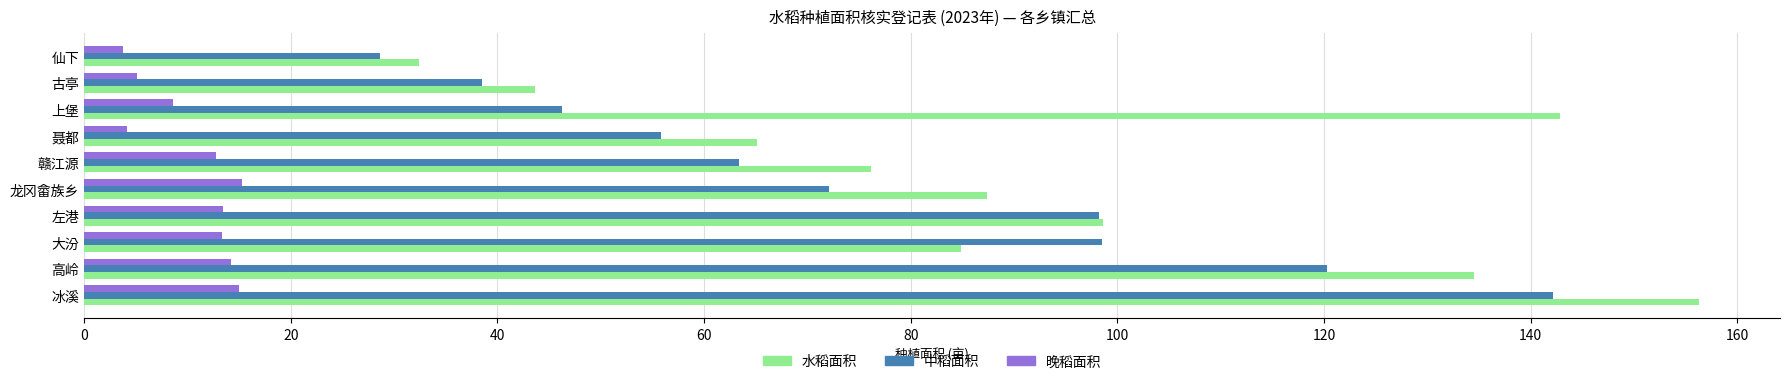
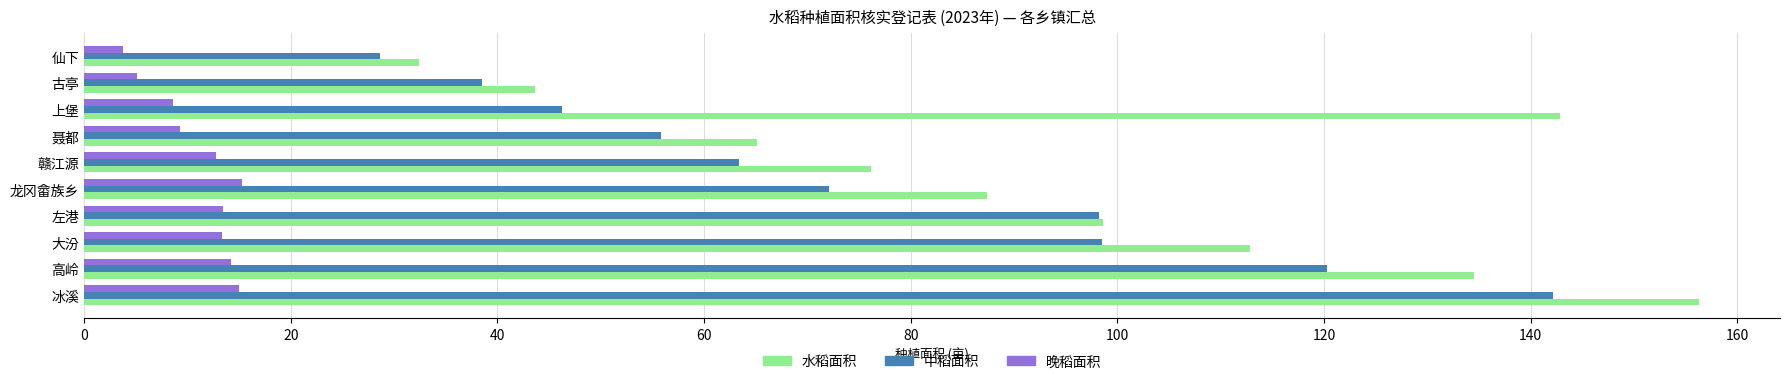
晚稻面积, 聂都: 4.1 -> 9.3
水稻面积, 大汾: 84.9 -> 112.8
